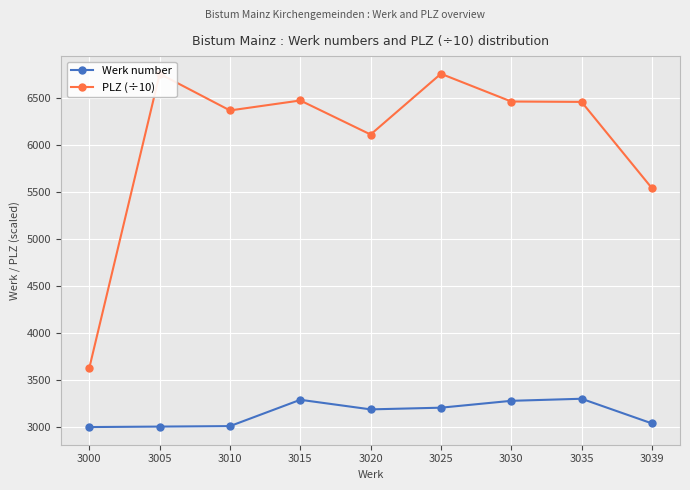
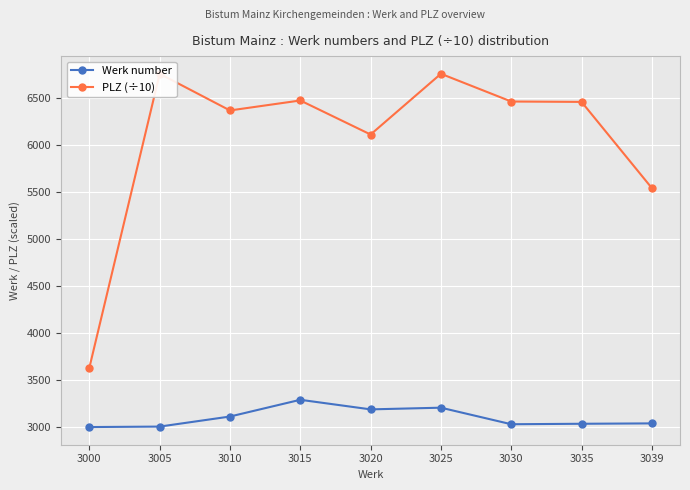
Werk number, 3010: 3000 -> 3100
Werk number, 3030: 3300 -> 3000
Werk number, 3035: 3300 -> 3000
